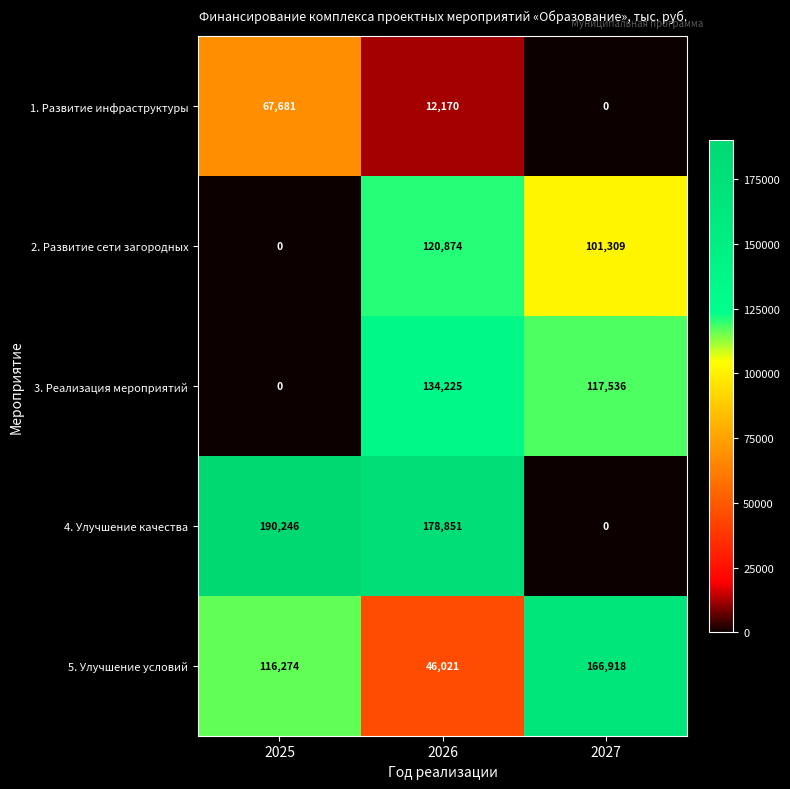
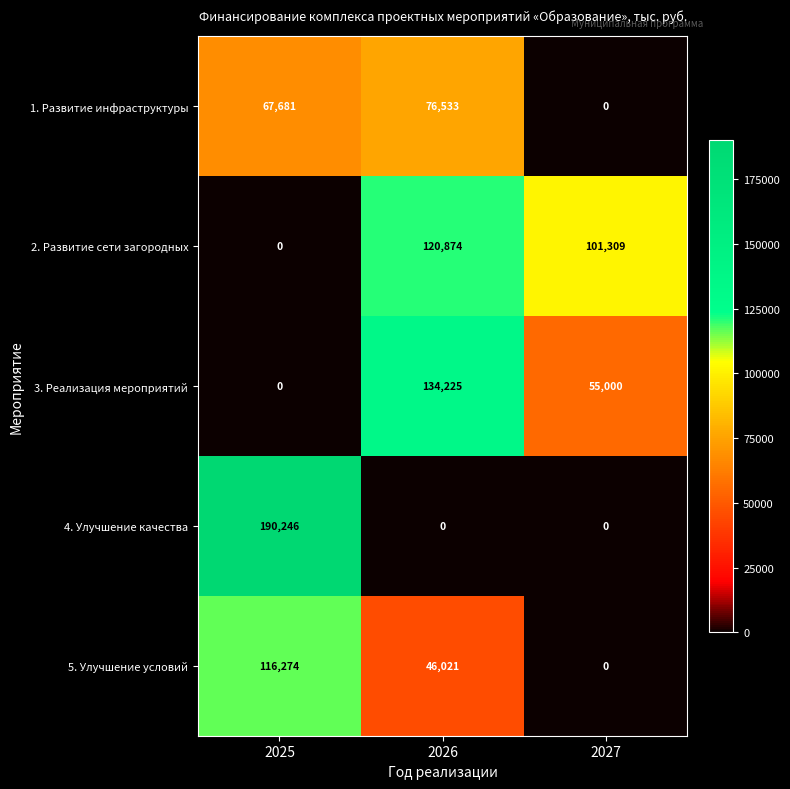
1. Развитие инфраструктуры, 2026: 12,170 -> 76,533
3. Реализация мероприятий, 2027: 117,536 -> 55,000
4. Улучшение качества, 2026: 178,851 -> 0
5. Улучшение условий, 2027: 166,918 -> 0
